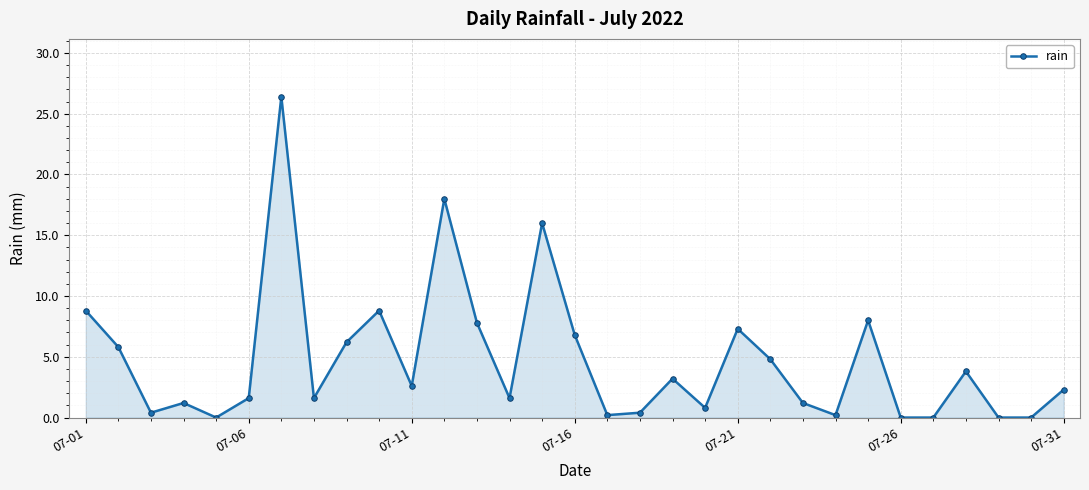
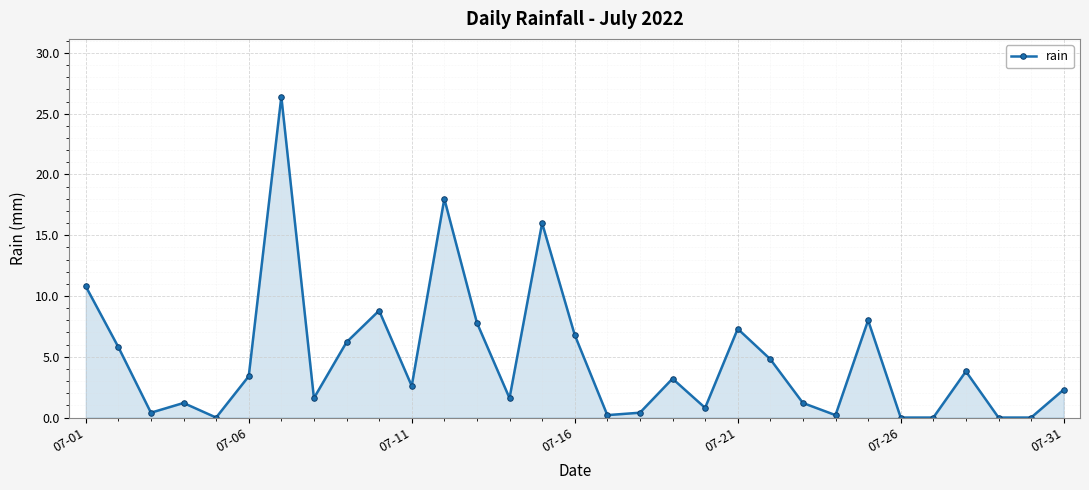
07-01: 8.8 -> 10.8
07-06: 1.6 -> 3.4
